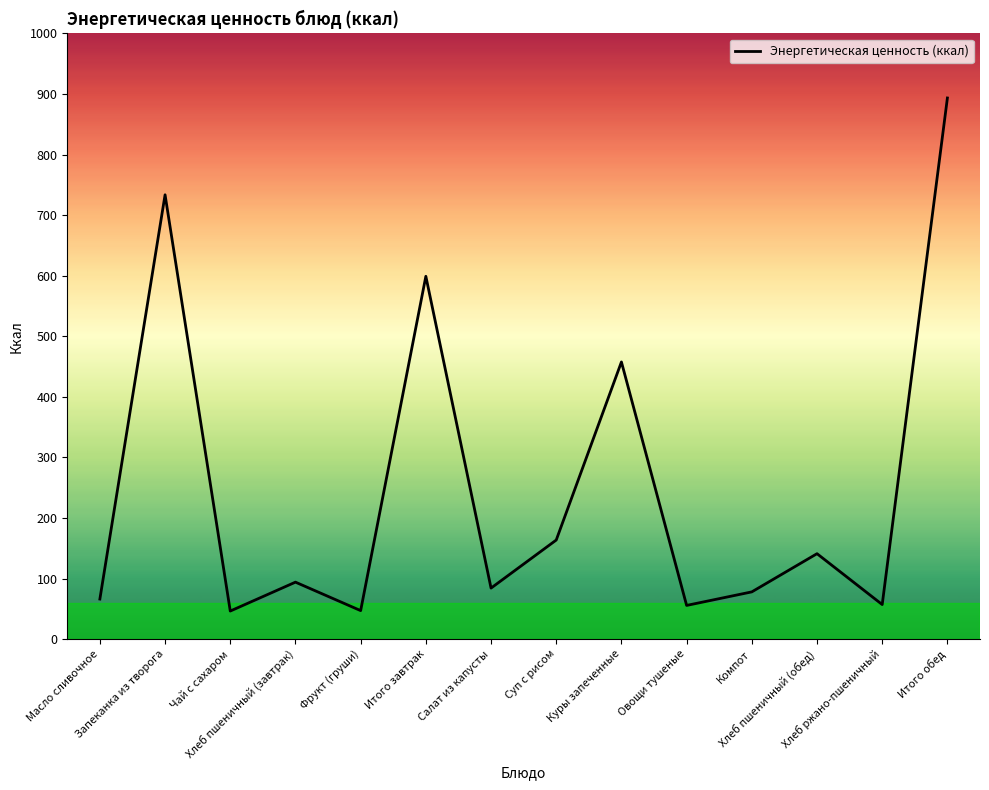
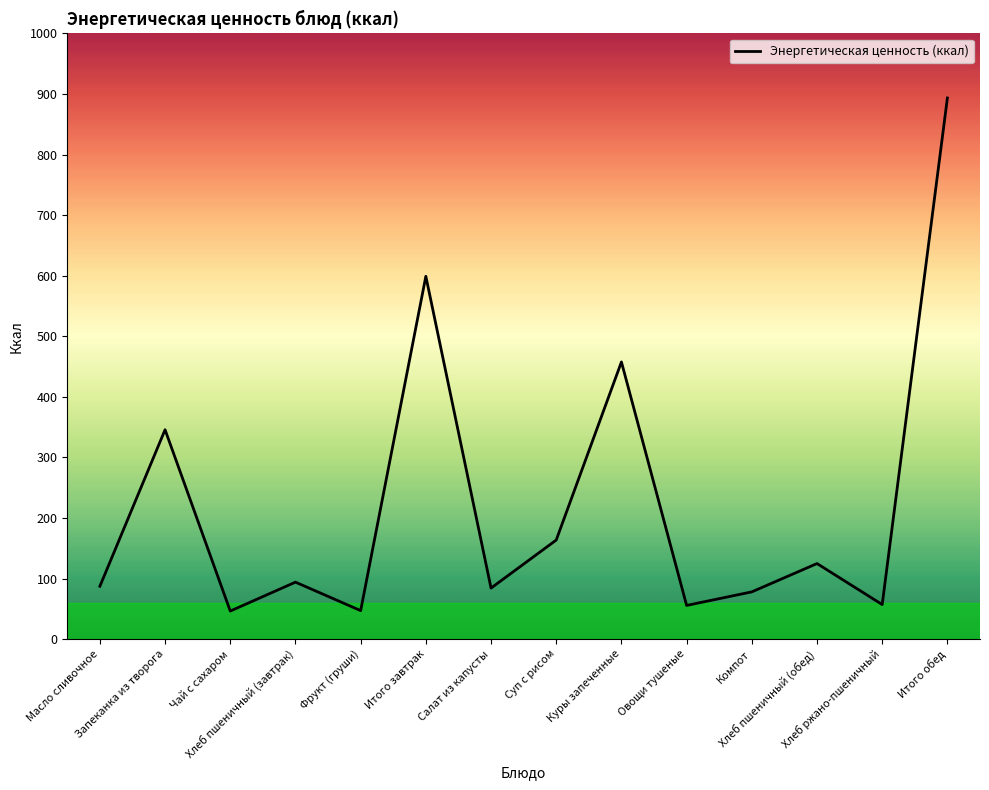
Масло сливочное: 70 -> 90
Запеканка из творога: 730 -> 350
Хлеб пшеничный (обед): 140 -> 120
